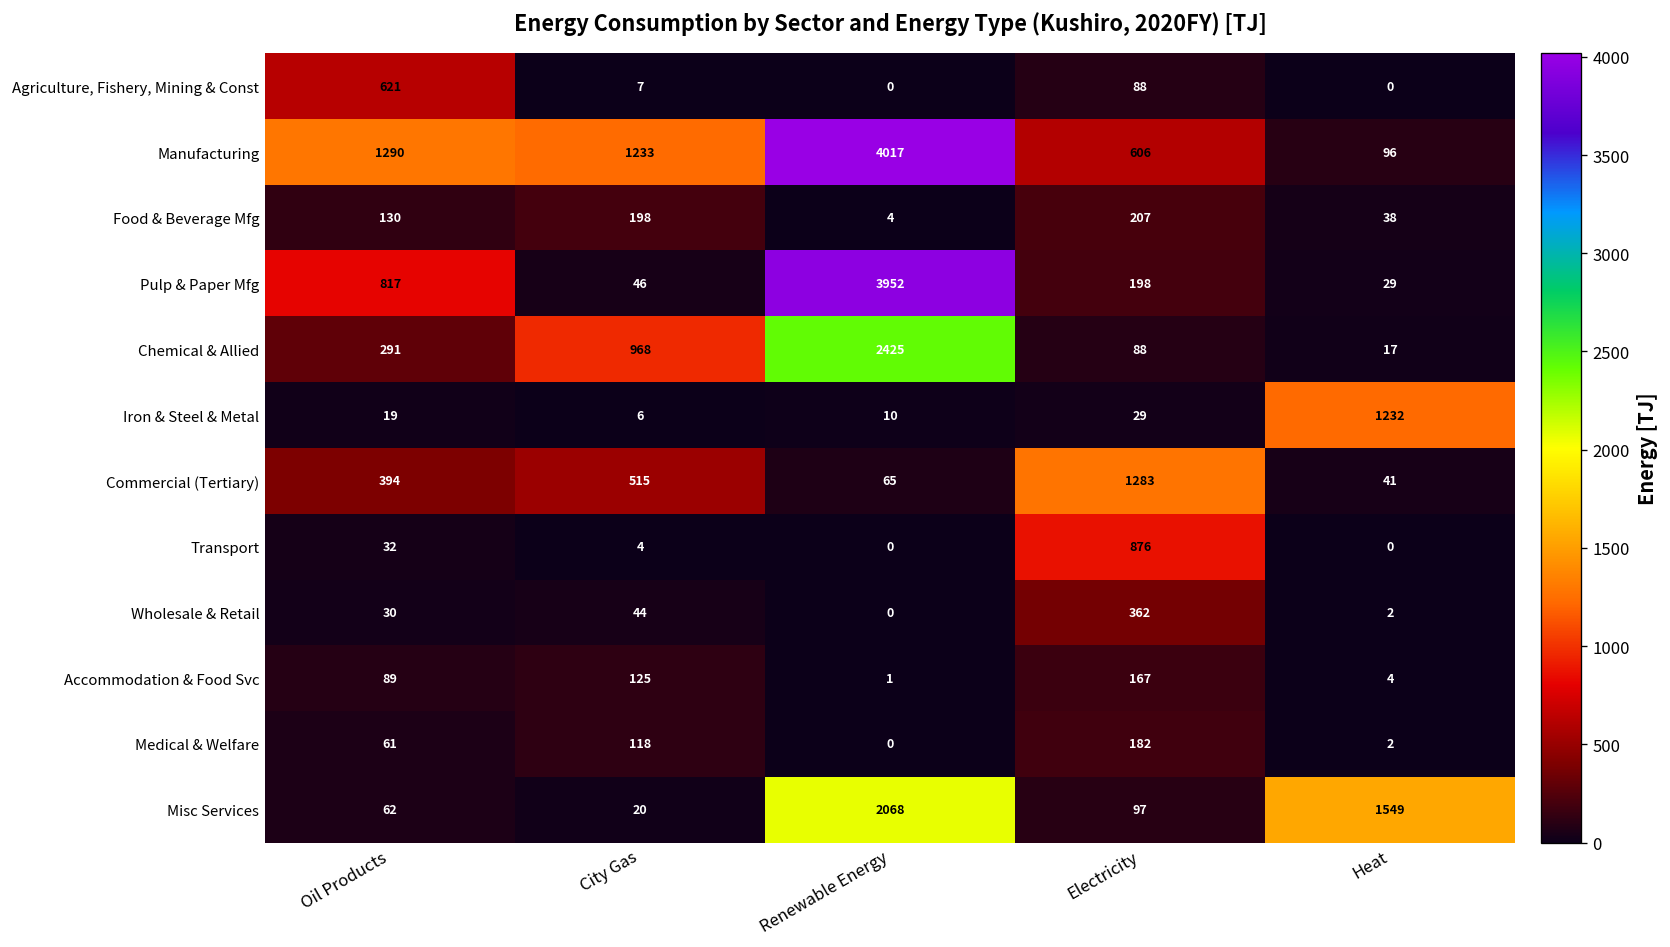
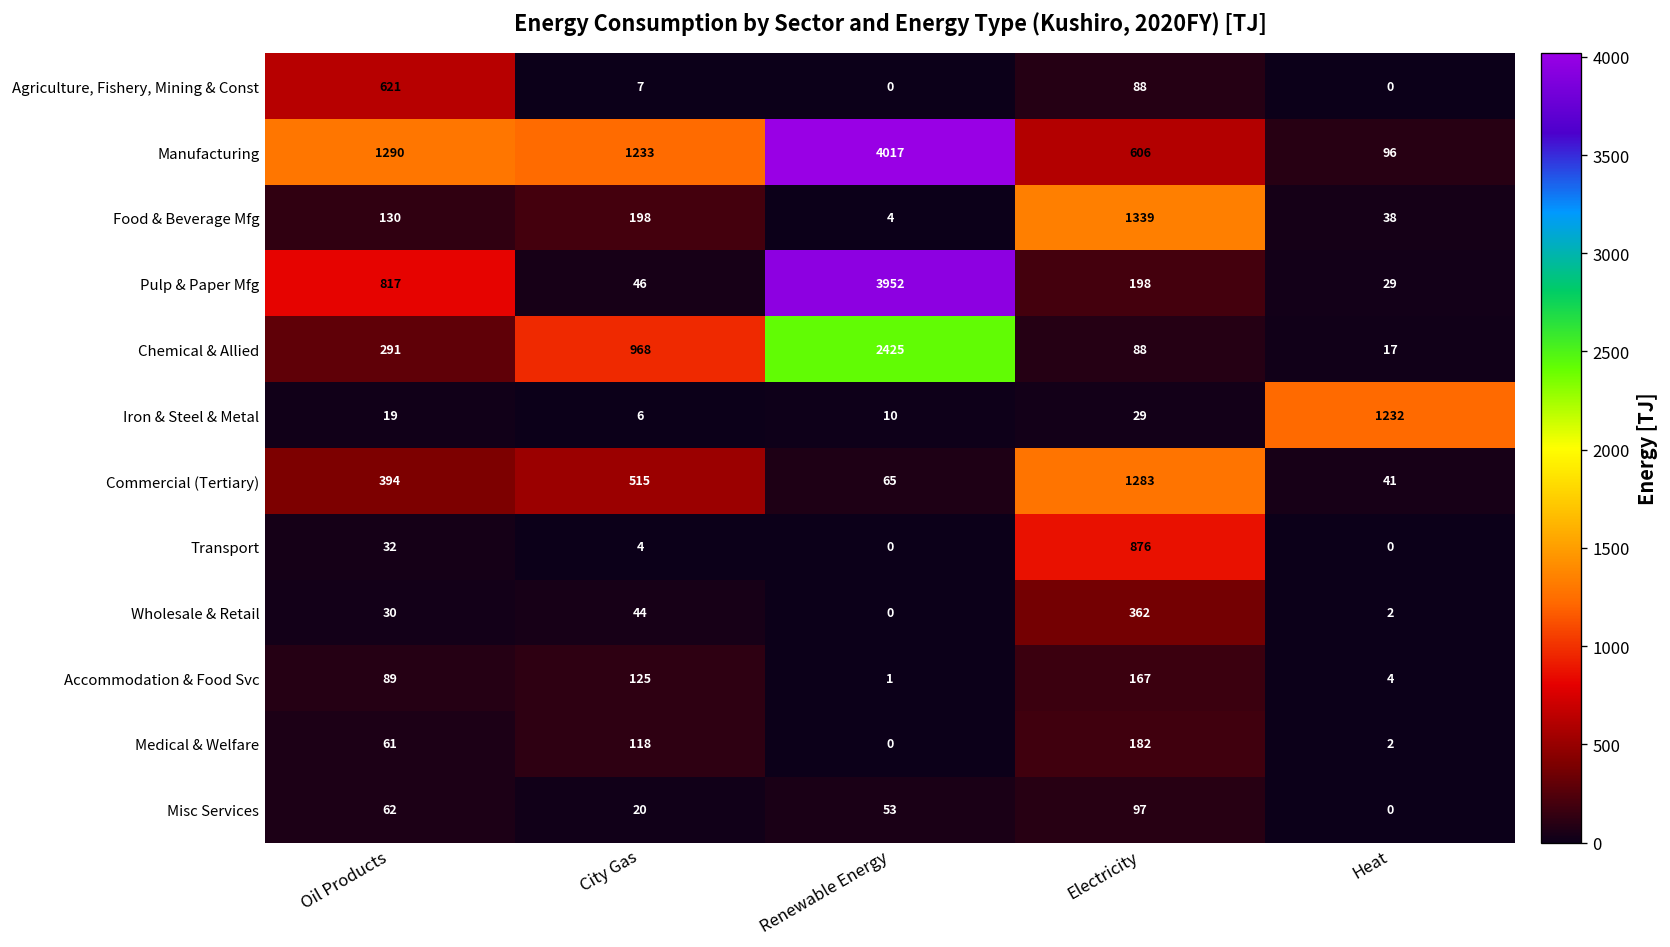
Food & Beverage Mfg, Electricity: 207 -> 1339
Misc Services, Renewable Energy: 2068 -> 53
Misc Services, Heat: 1549 -> 0
